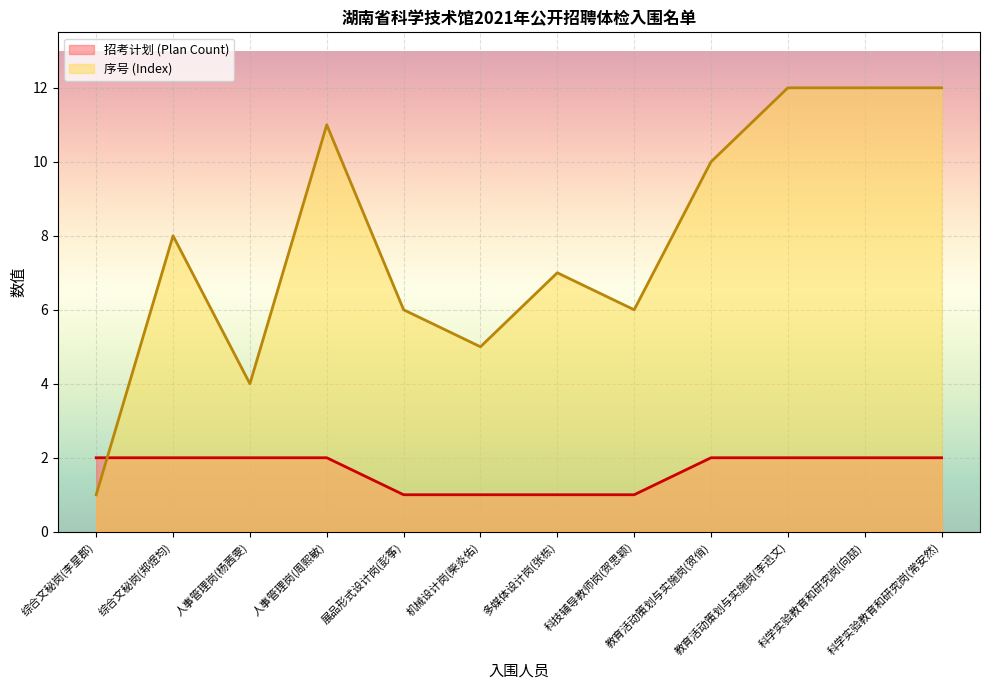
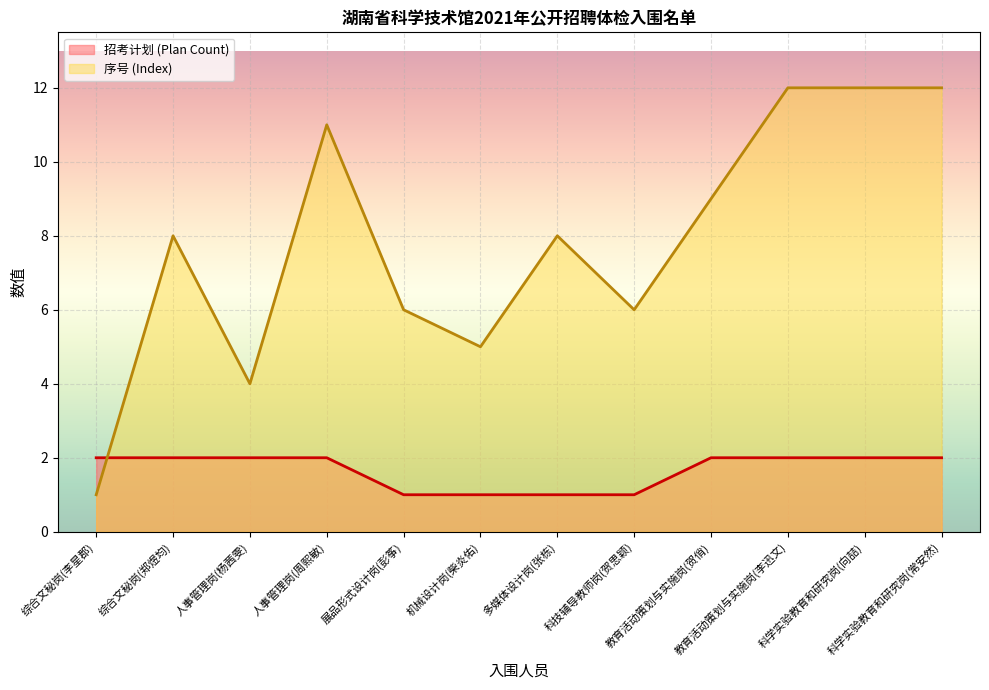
序号 (Index), 多媒体设计岗(张栋): 7 -> 8
序号 (Index), 教育活动策划与实施岗(贺俏): 10 -> 9
